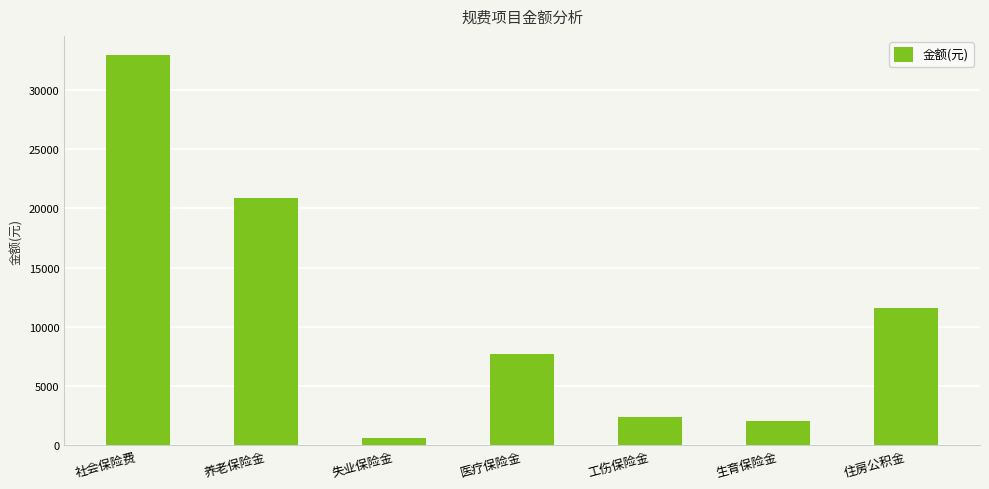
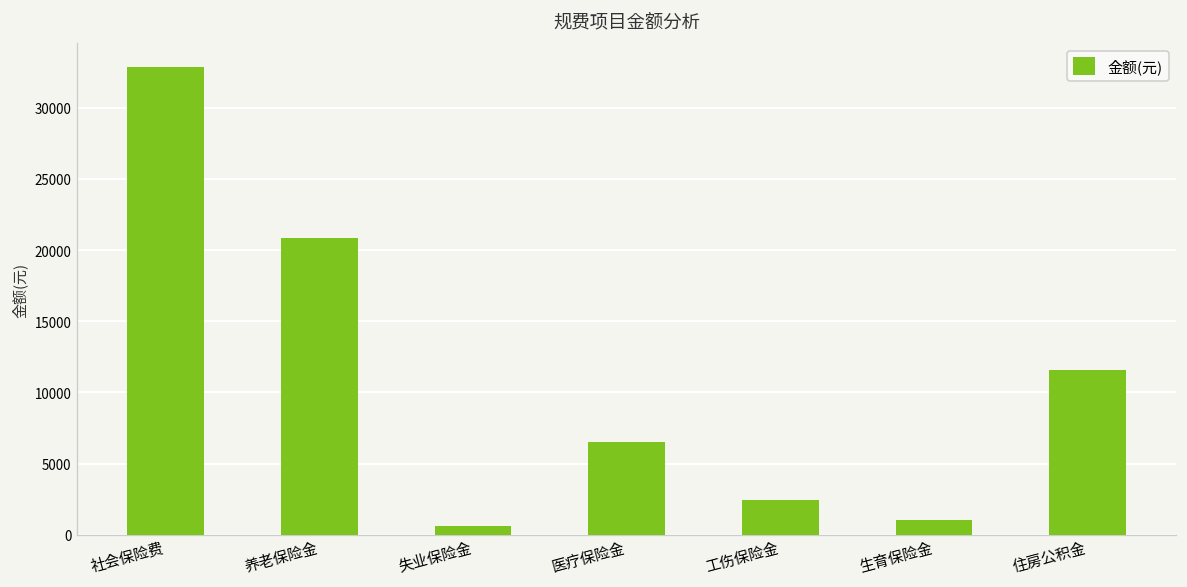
医疗保险金: 7700 -> 6500
生育保险金: 2100 -> 1000
